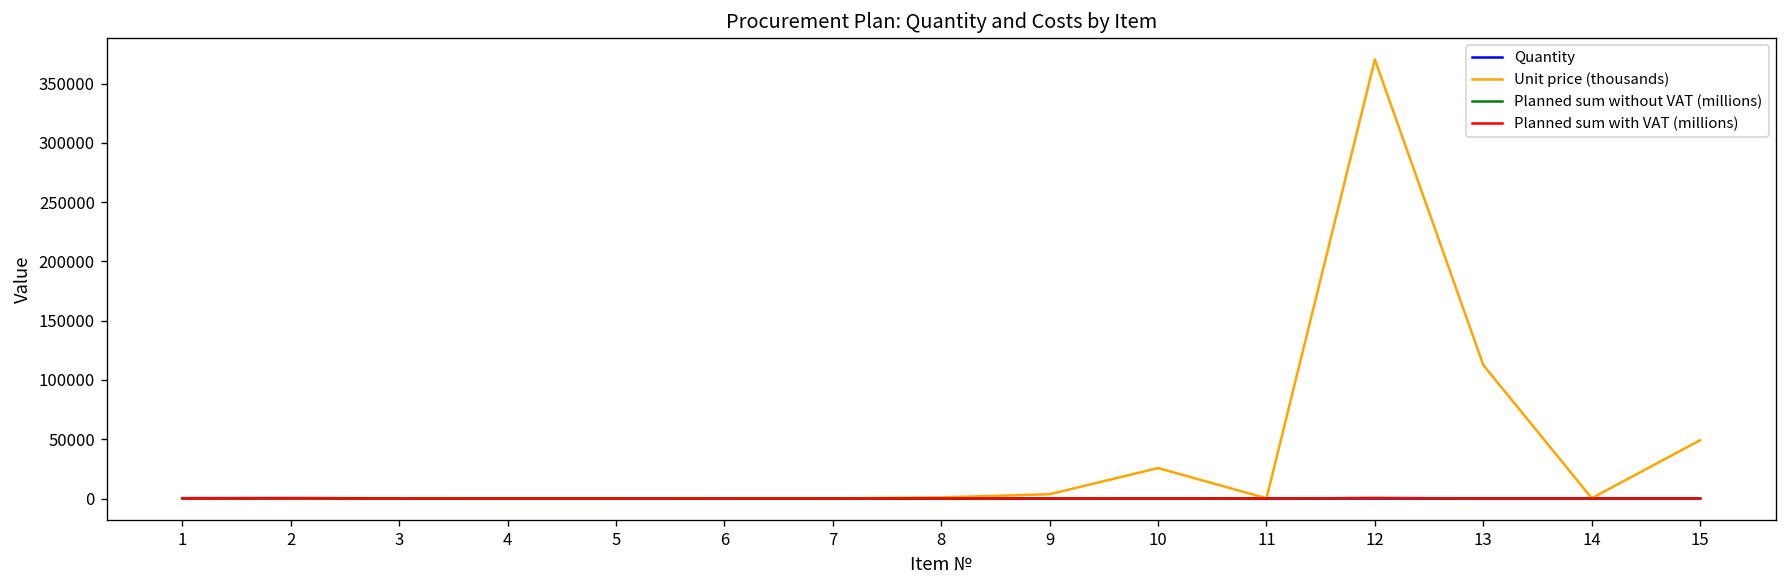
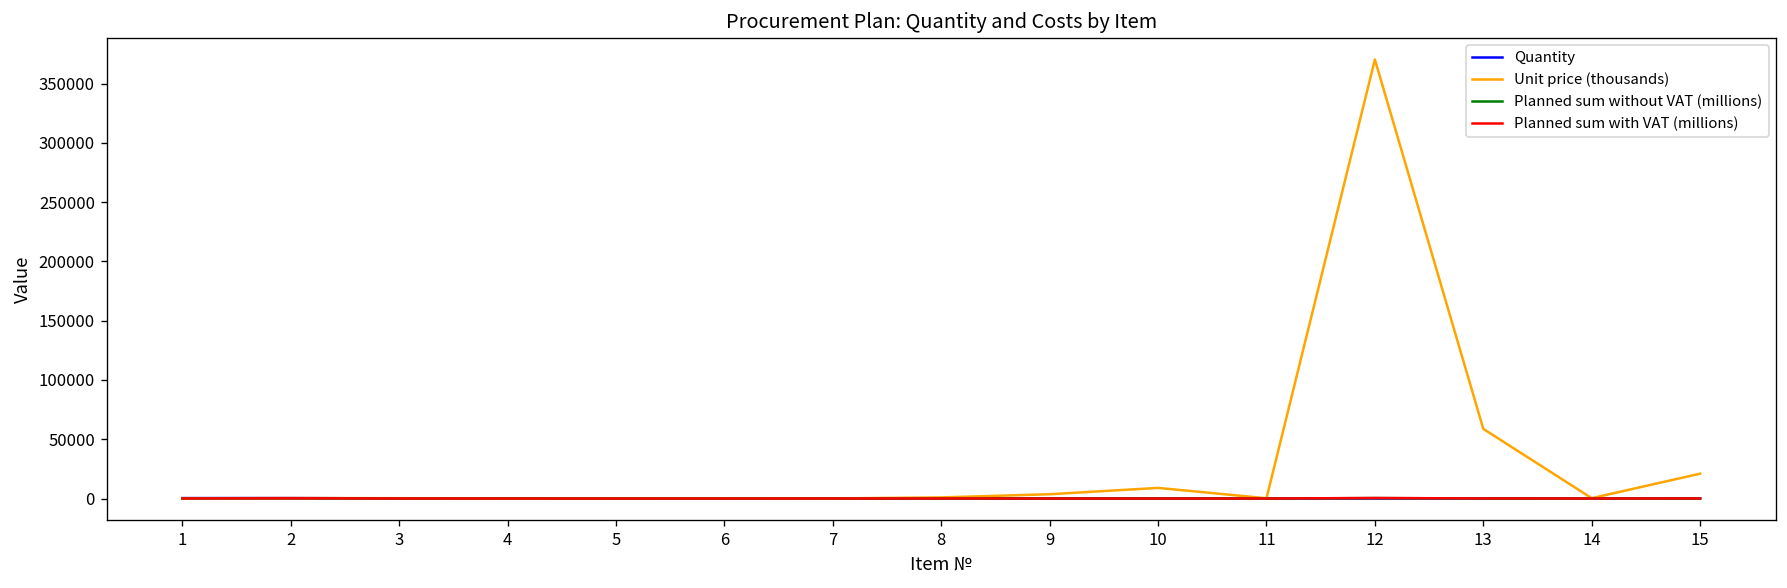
Unit price (thousands), 10: 30000 -> 10000
Unit price (thousands), 13: 110000 -> 60000
Unit price (thousands), 15: 50000 -> 20000
